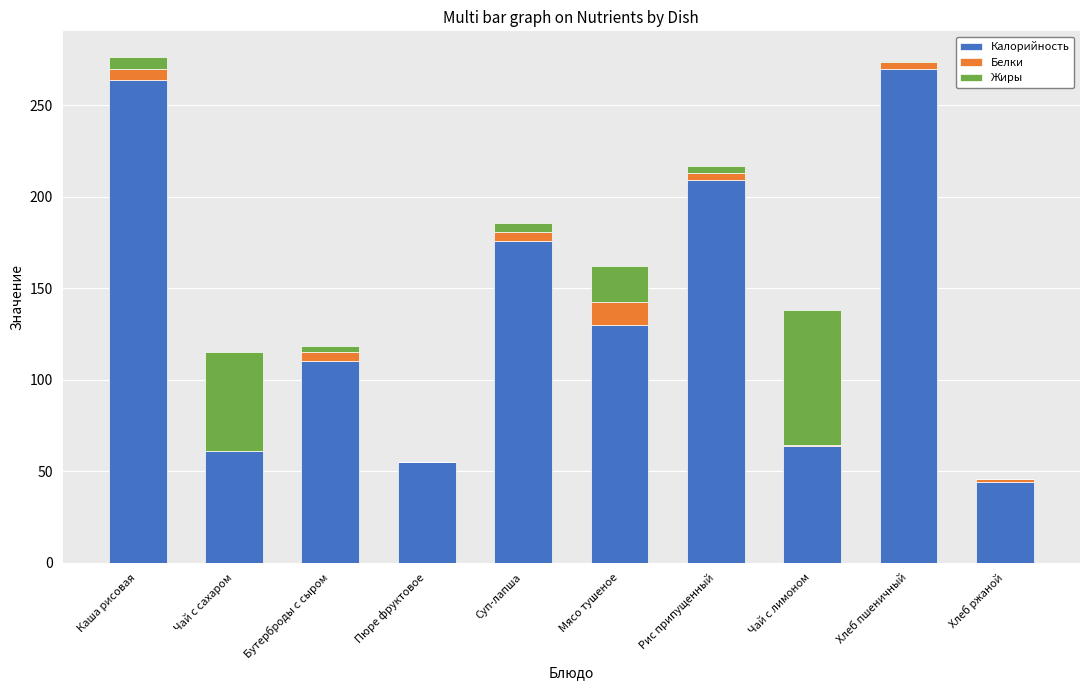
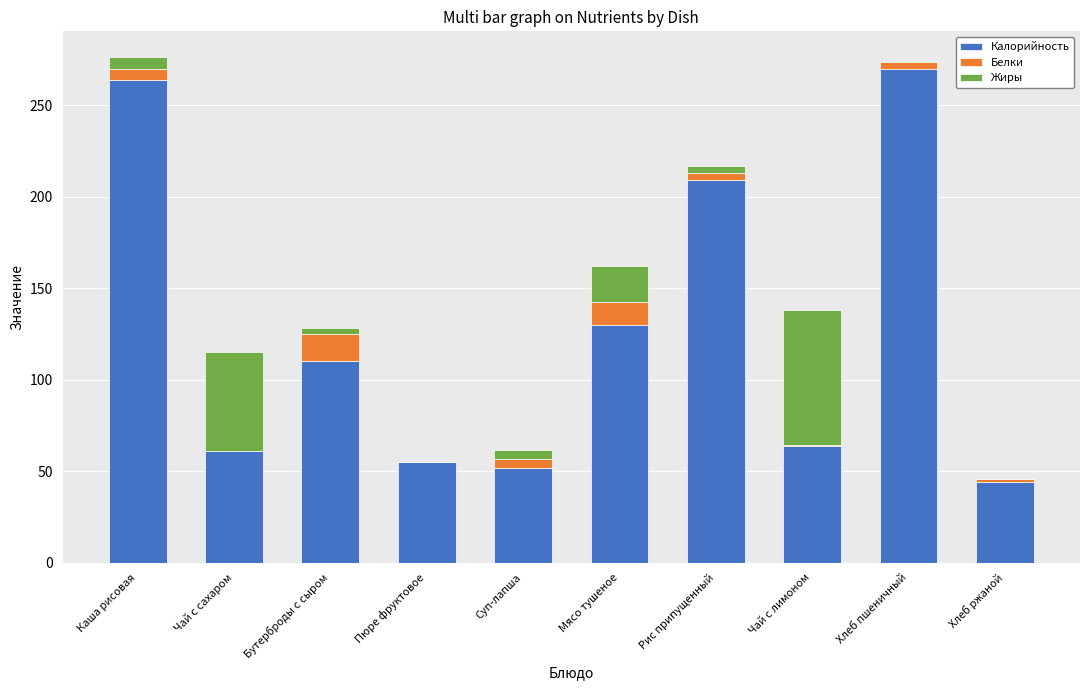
Белки, Бутерброды с сыром: 5 -> 15
Калорийность, Суп-лапша: 176 -> 52
